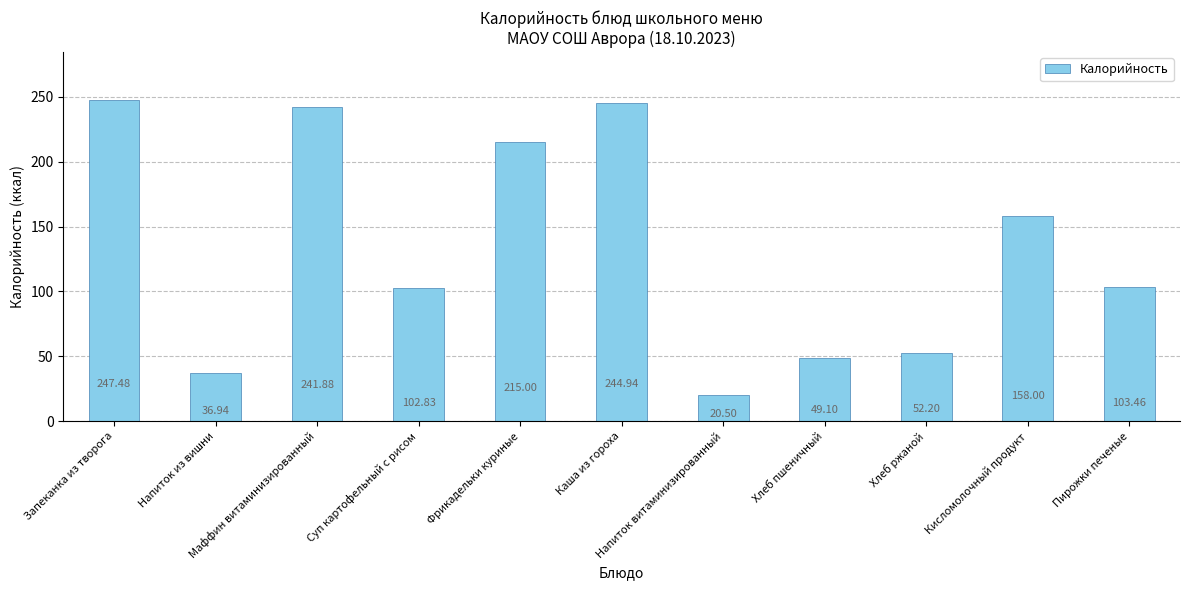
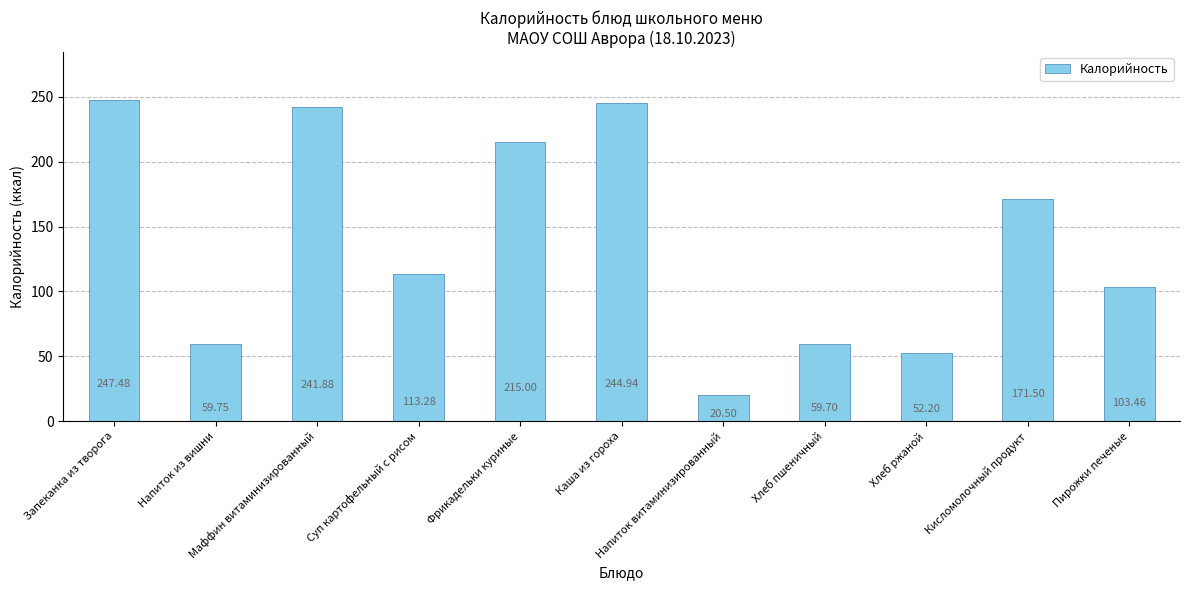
Напиток из вишни: 36.94 -> 59.75
Суп картофельный с рисом: 102.83 -> 113.28
Хлеб пшеничный: 49.10 -> 59.70
Кисломолочный продукт: 158.00 -> 171.50
